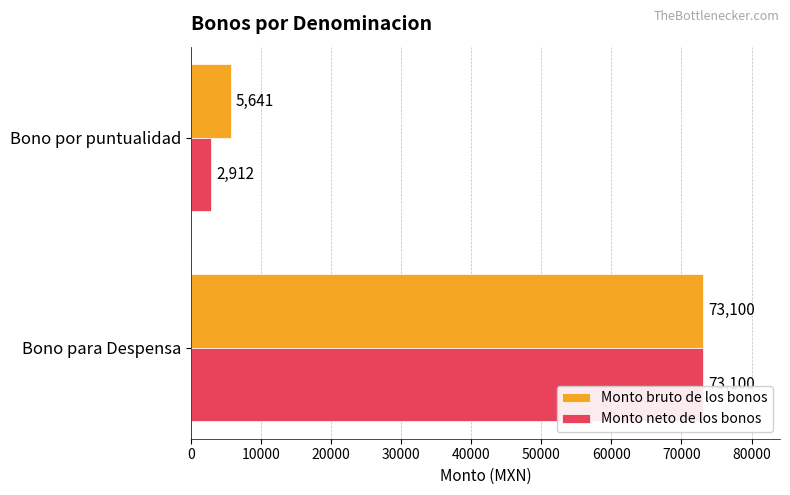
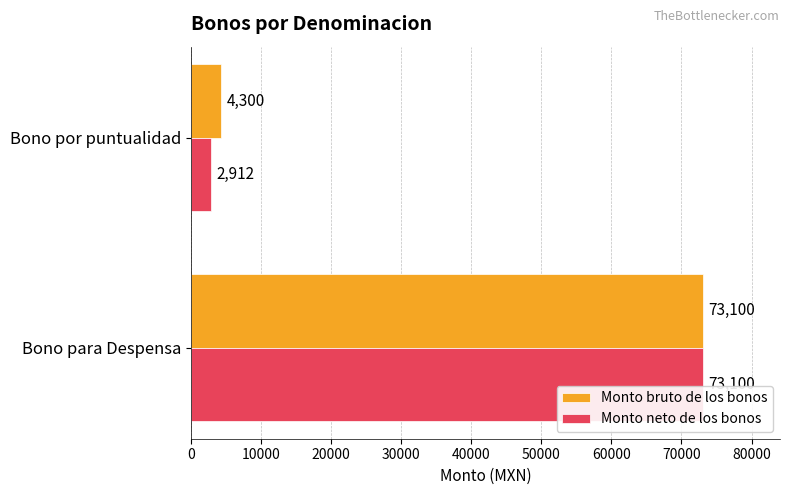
Monto bruto de los bonos, Bono por puntualidad: 5,641 -> 4,300
